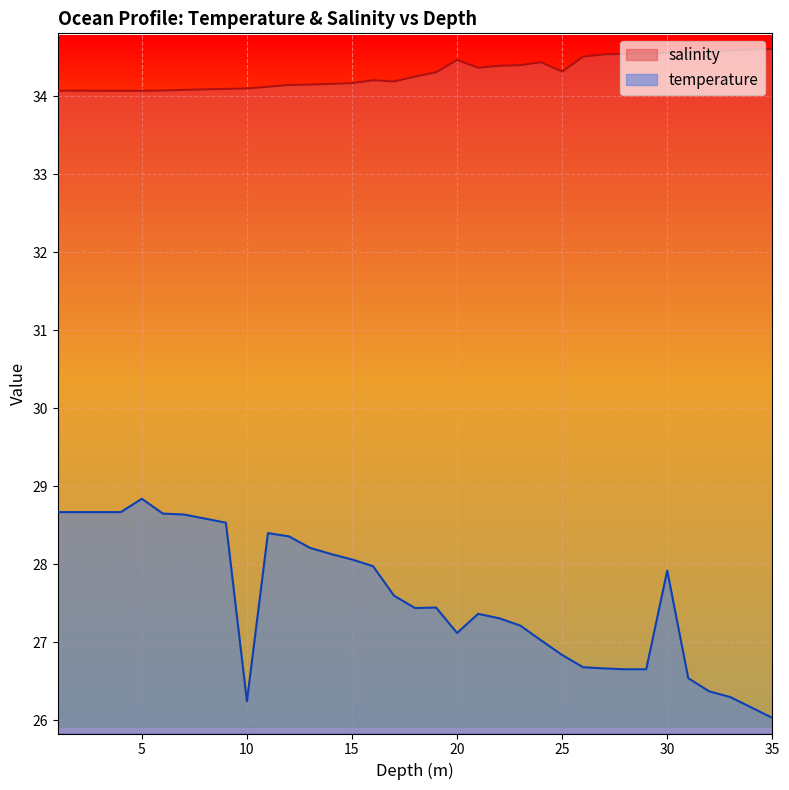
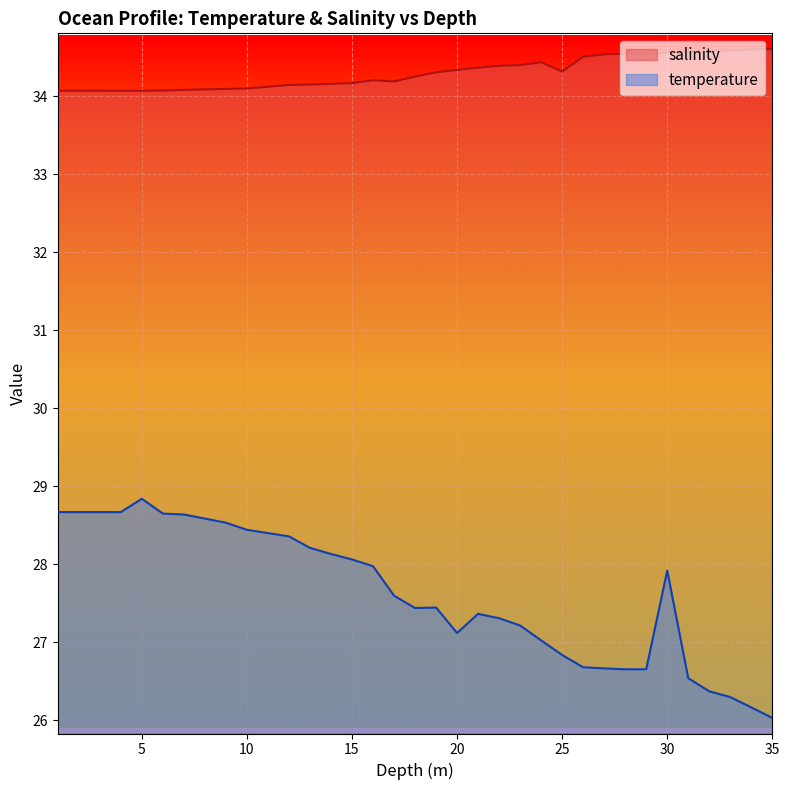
temperature, 10: 26.2 -> 28.4
salinity, 20: 34.5 -> 34.3
